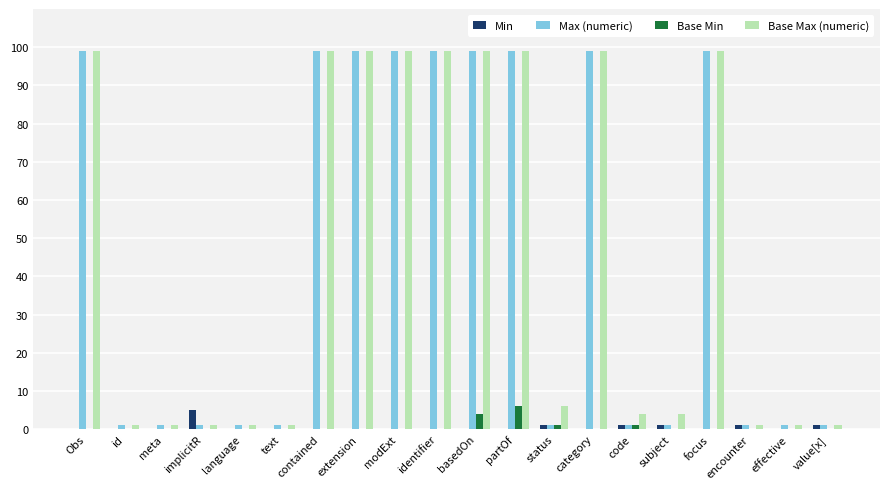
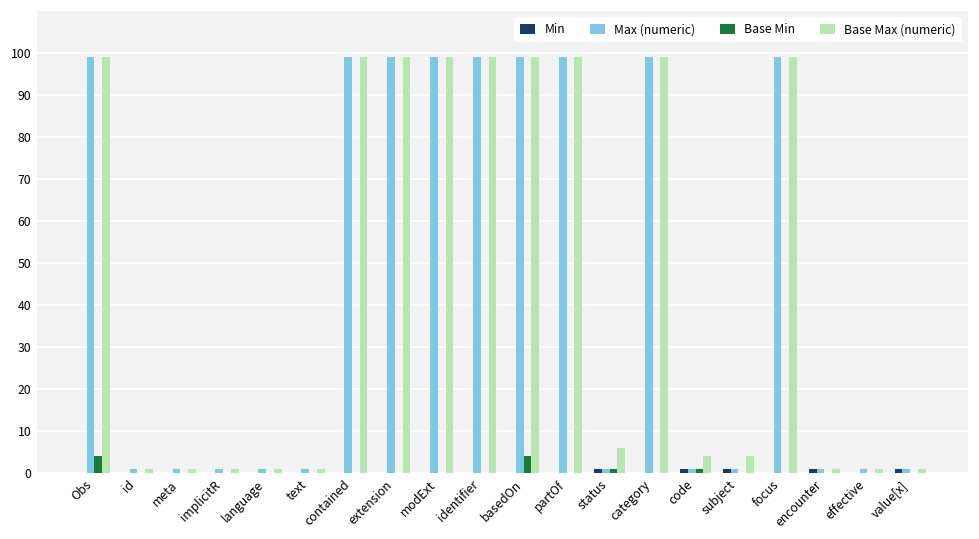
Base Min, Obs: 0 -> 4
Min, implicitR: 5 -> 0
Base Min, partOf: 6 -> 0
